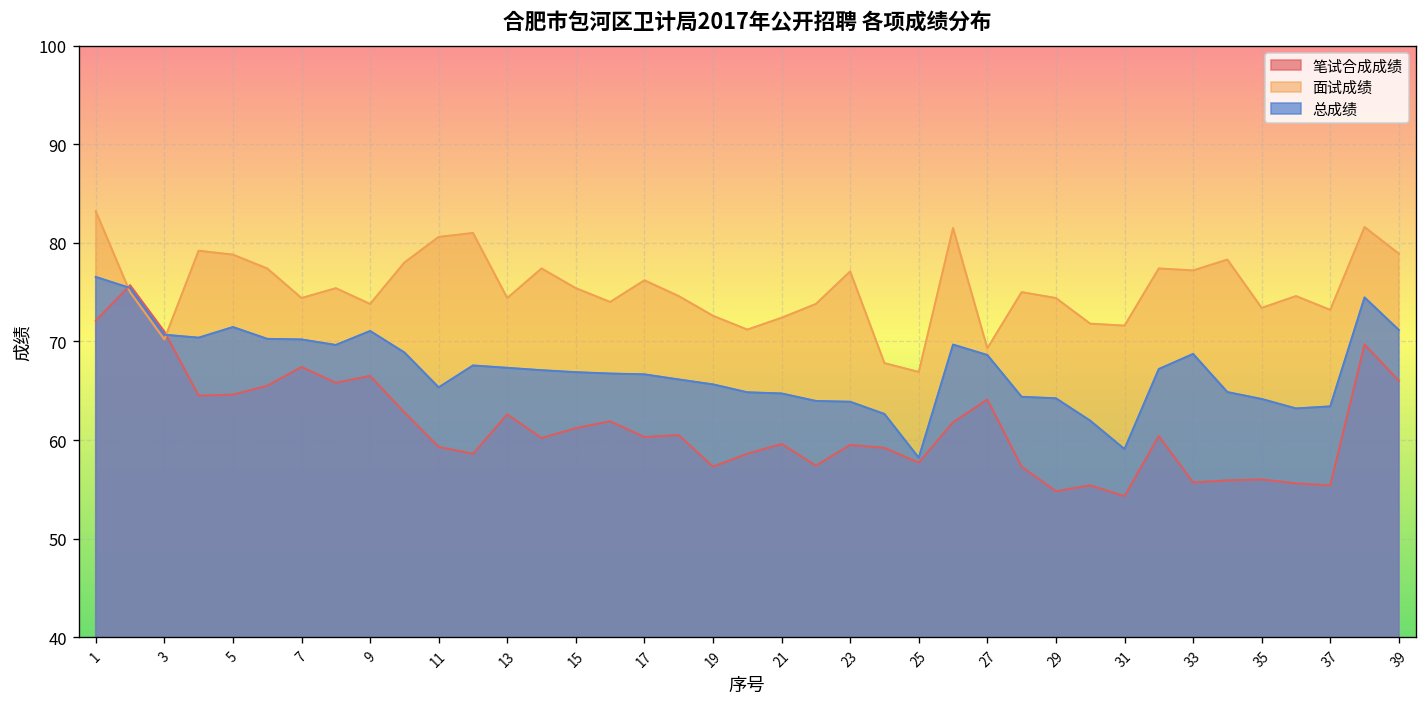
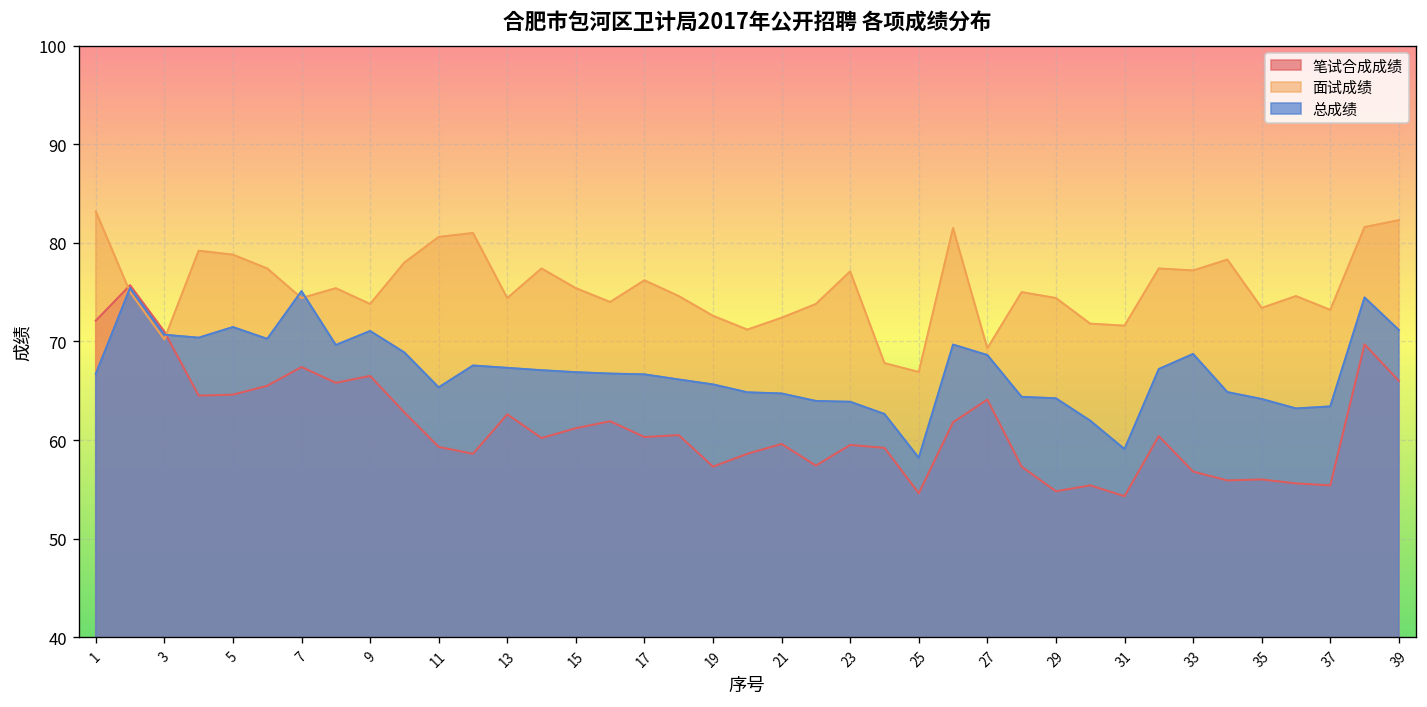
总成绩, 1: 77 -> 67
总成绩, 7: 70 -> 75
笔试合成成绩, 25: 58 -> 55
笔试合成成绩, 33: 56 -> 57
面试成绩, 39: 79 -> 82
